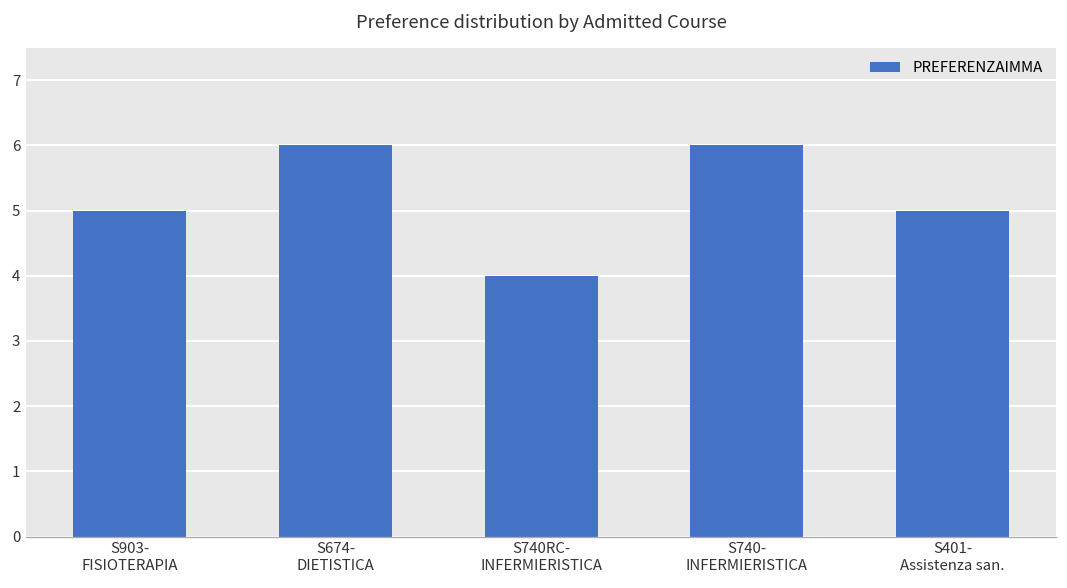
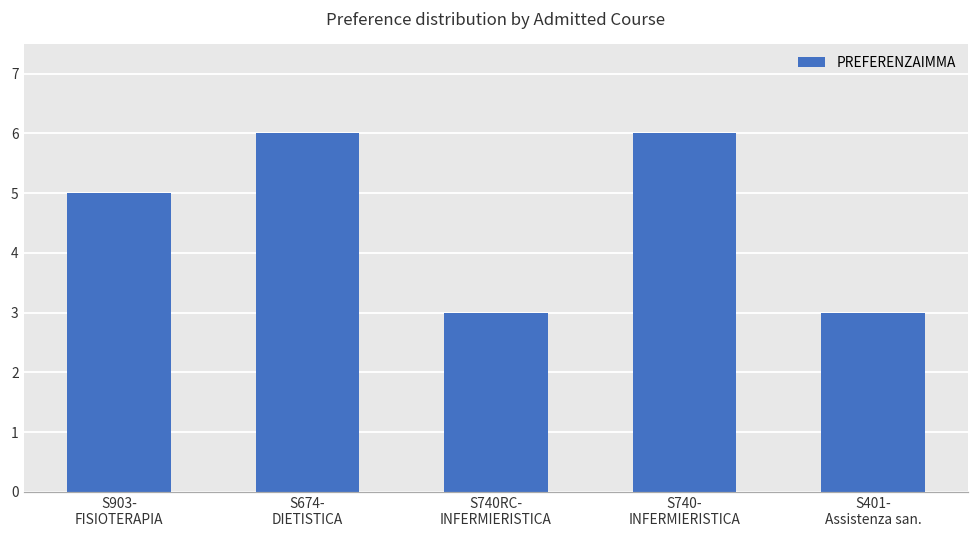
S740RC- INFERMIERISTICA: 4 -> 3
S401- Assistenza san.: 5 -> 3
